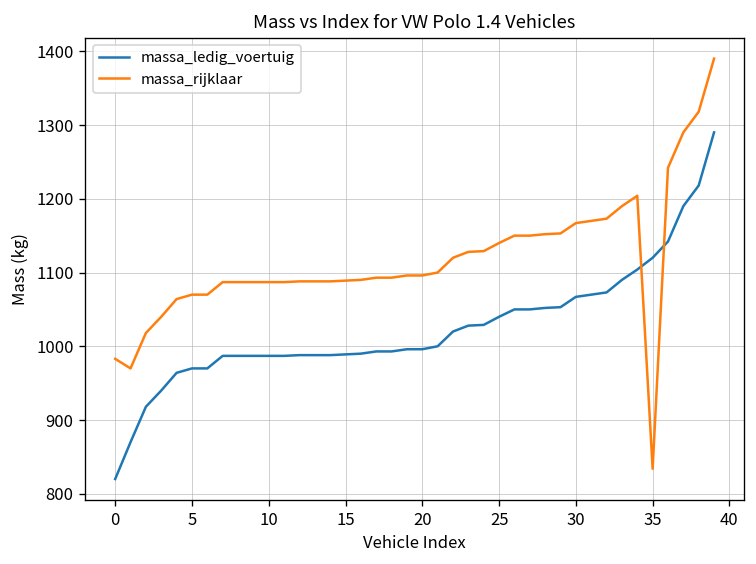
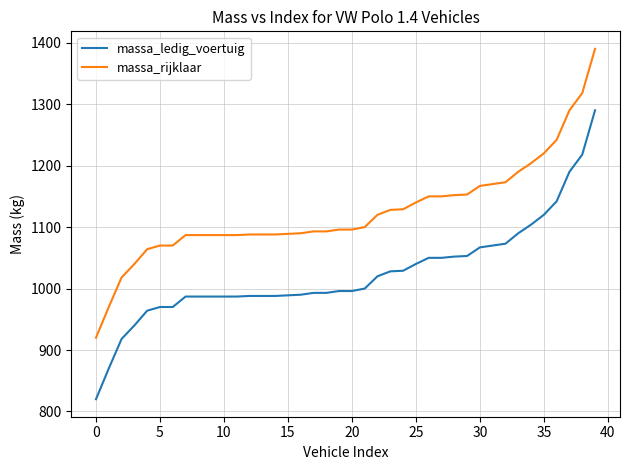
massa_rijklaar, 0: 980 -> 920
massa_rijklaar, 35: 830 -> 1220
